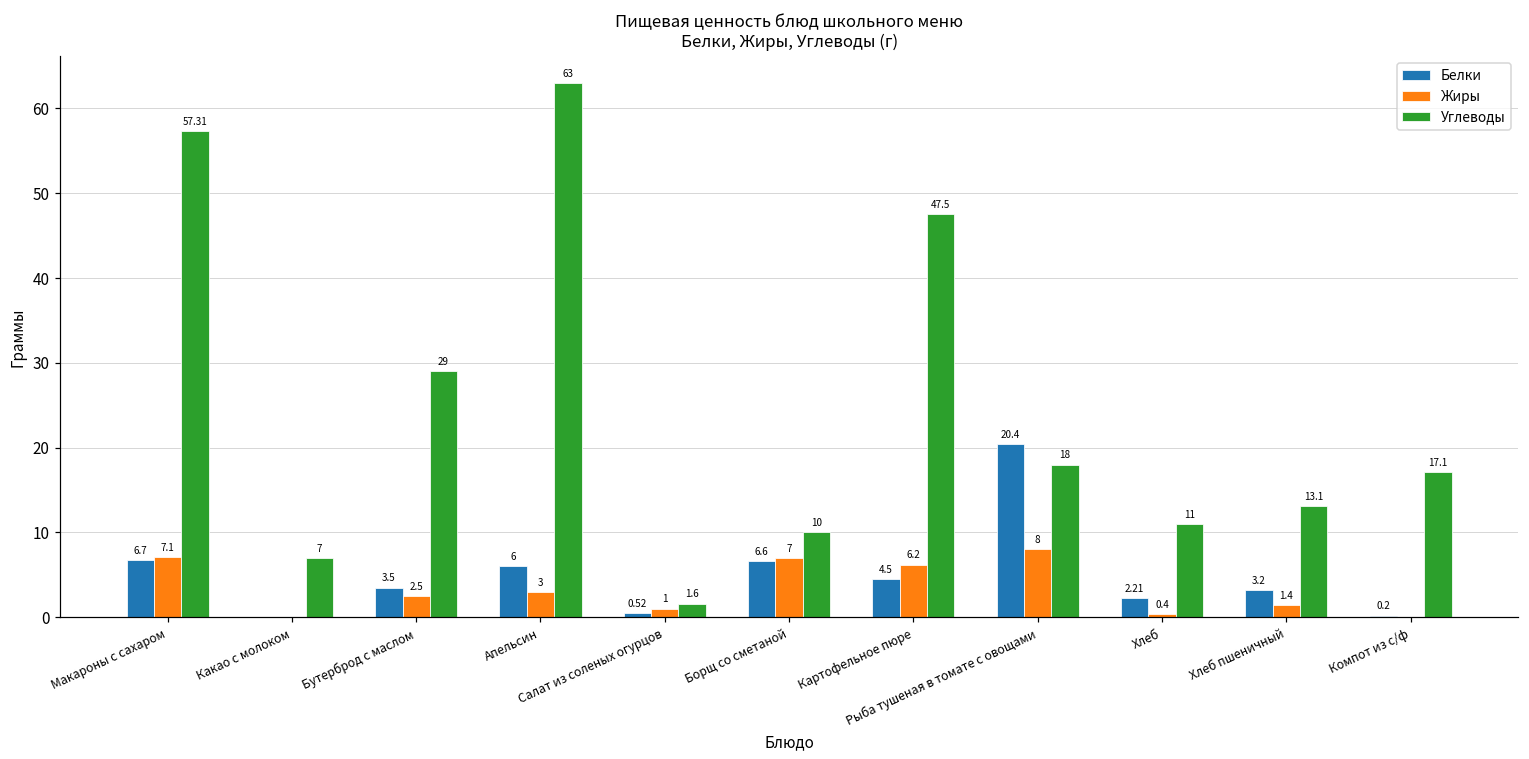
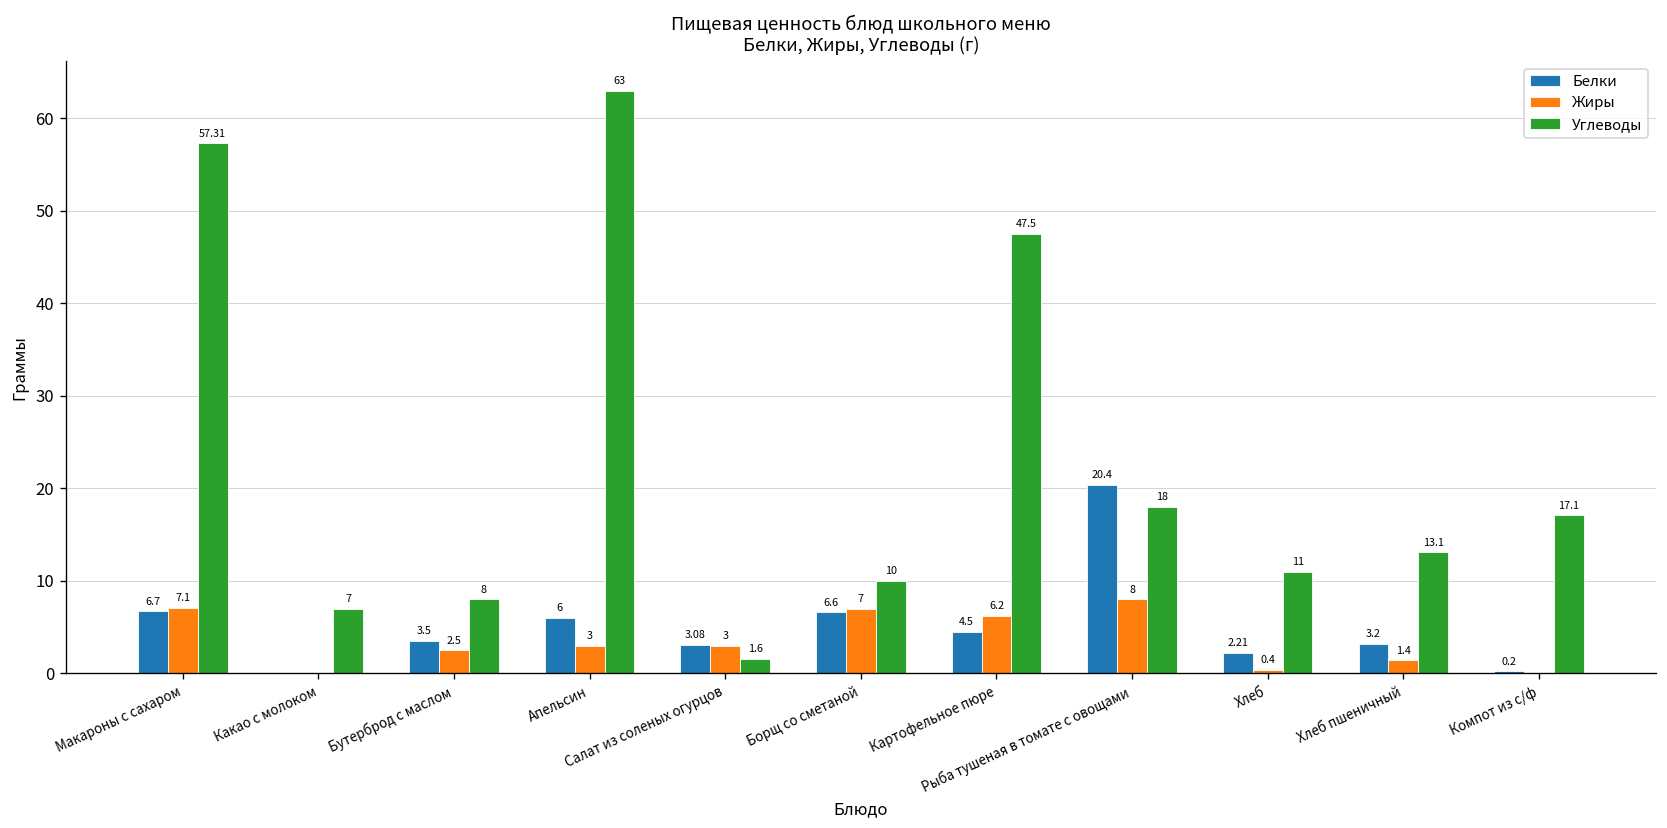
Углеводы, Бутерброд с маслом: 29 -> 8
Белки, Салат из соленых огурцов: 0.52 -> 3.08
Жиры, Салат из соленых огурцов: 1 -> 3
